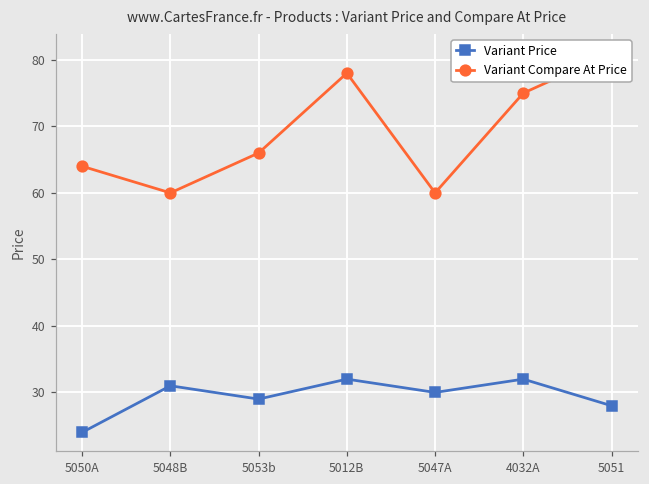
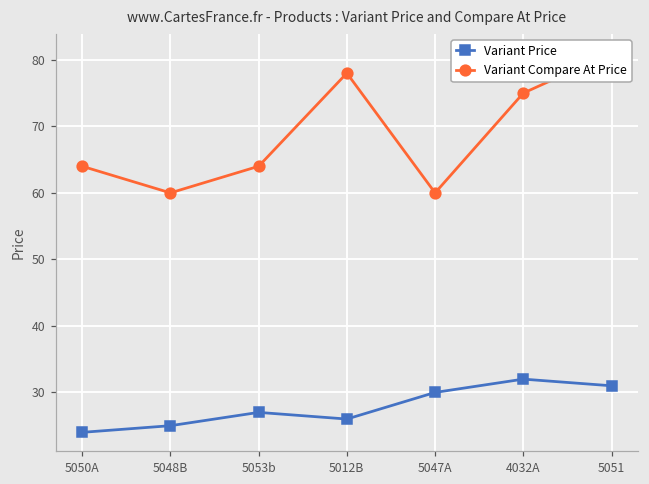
Variant Price, 5048B: 31 -> 25
Variant Price, 5053b: 29 -> 27
Variant Compare At Price, 5053b: 66 -> 64
Variant Price, 5012B: 32 -> 26
Variant Price, 5051: 28 -> 31
